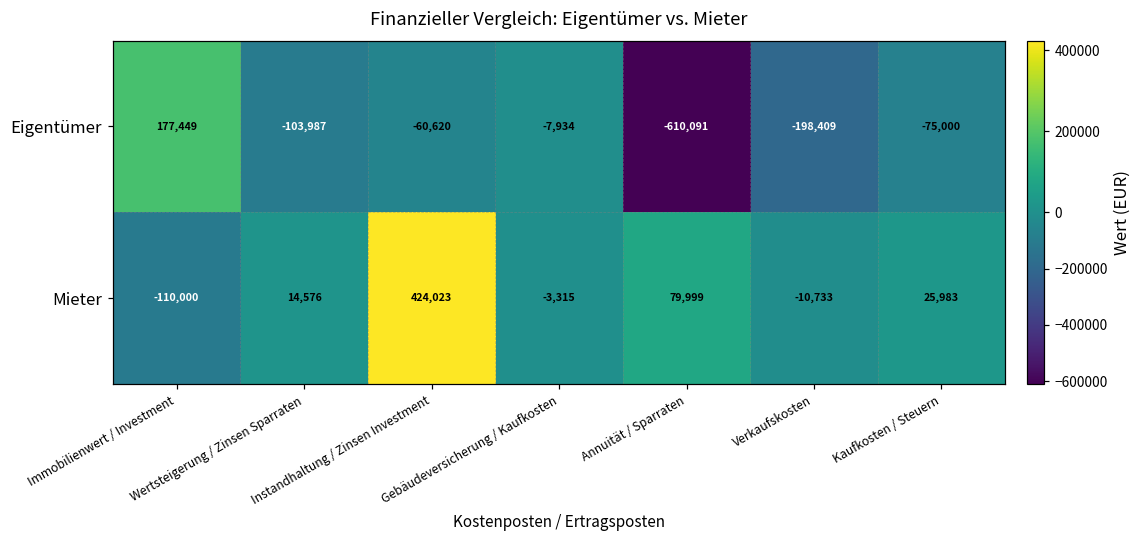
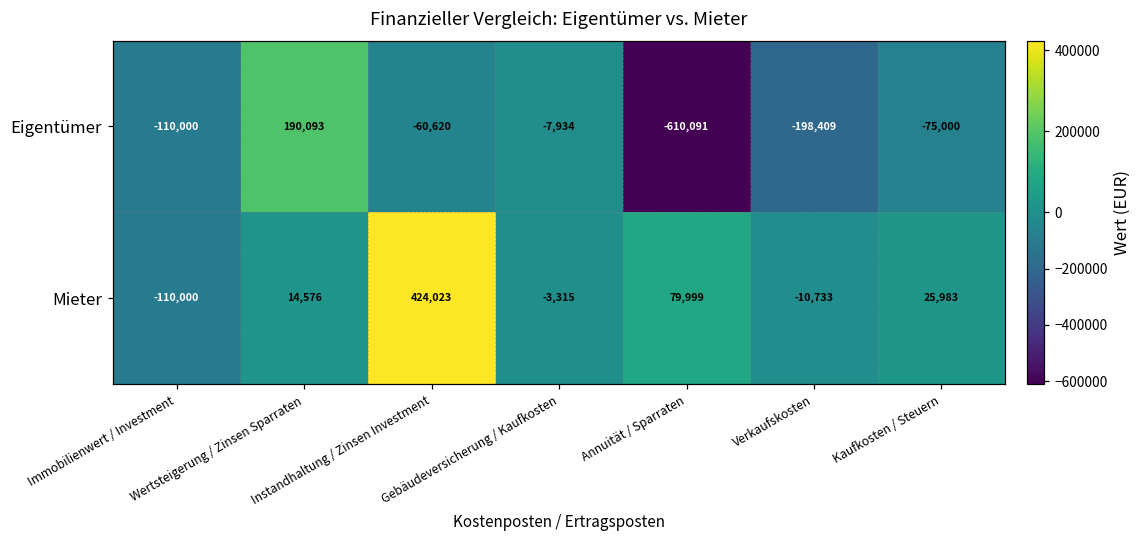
Eigentümer, Immobilienwert / Investment: 177,449 -> -110,000
Eigentümer, Wertsteigerung / Zinsen Sparraten: -103,987 -> 190,093
